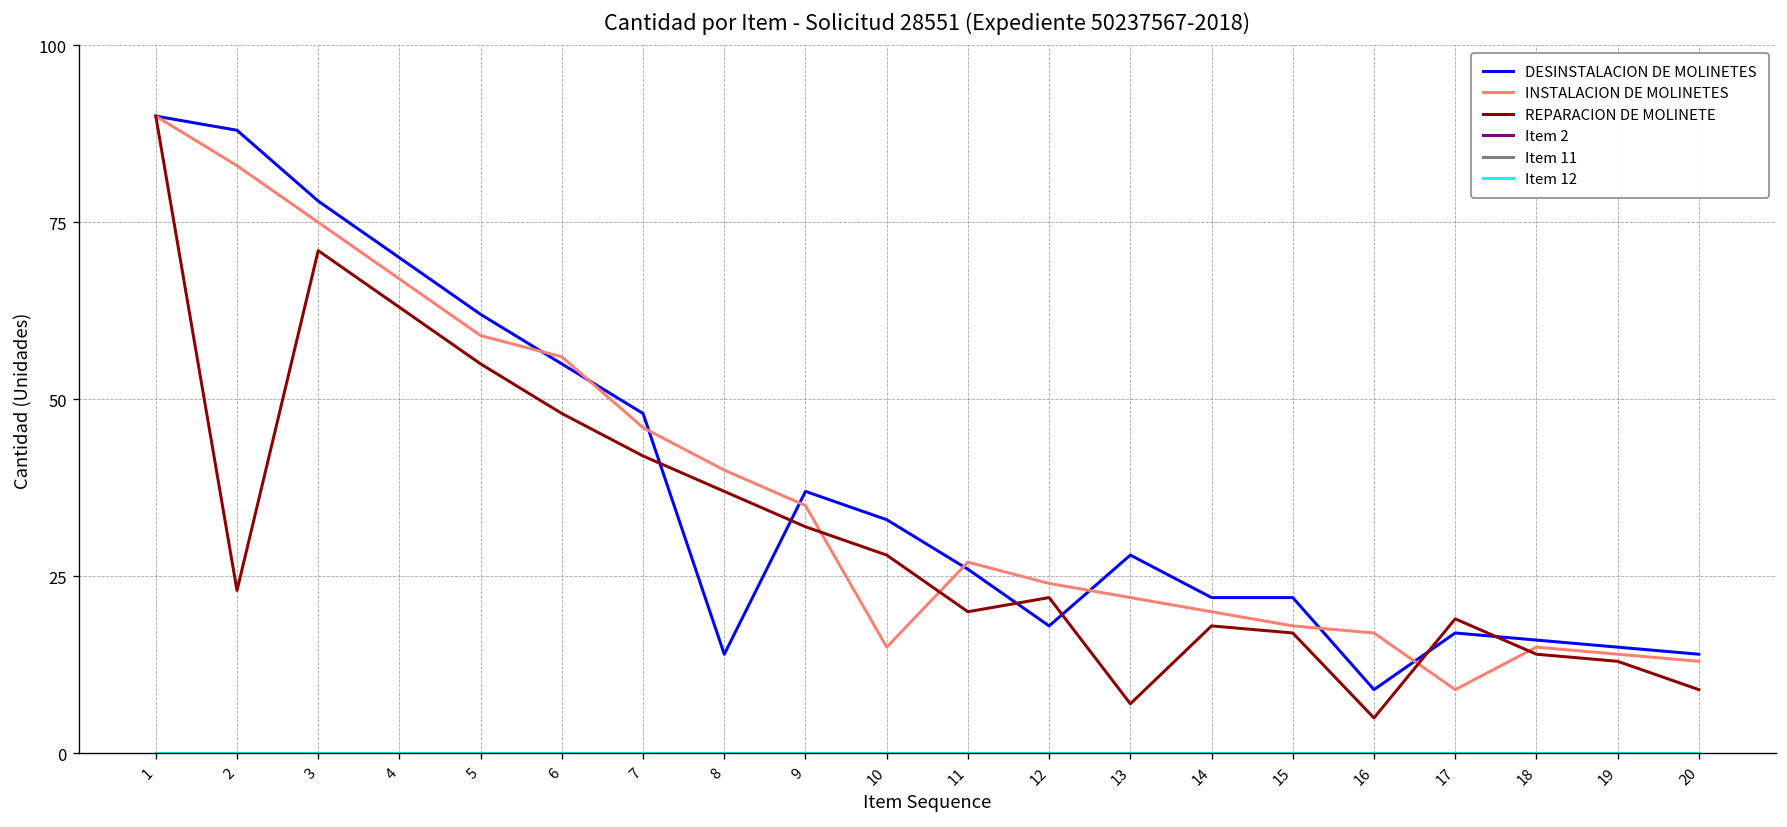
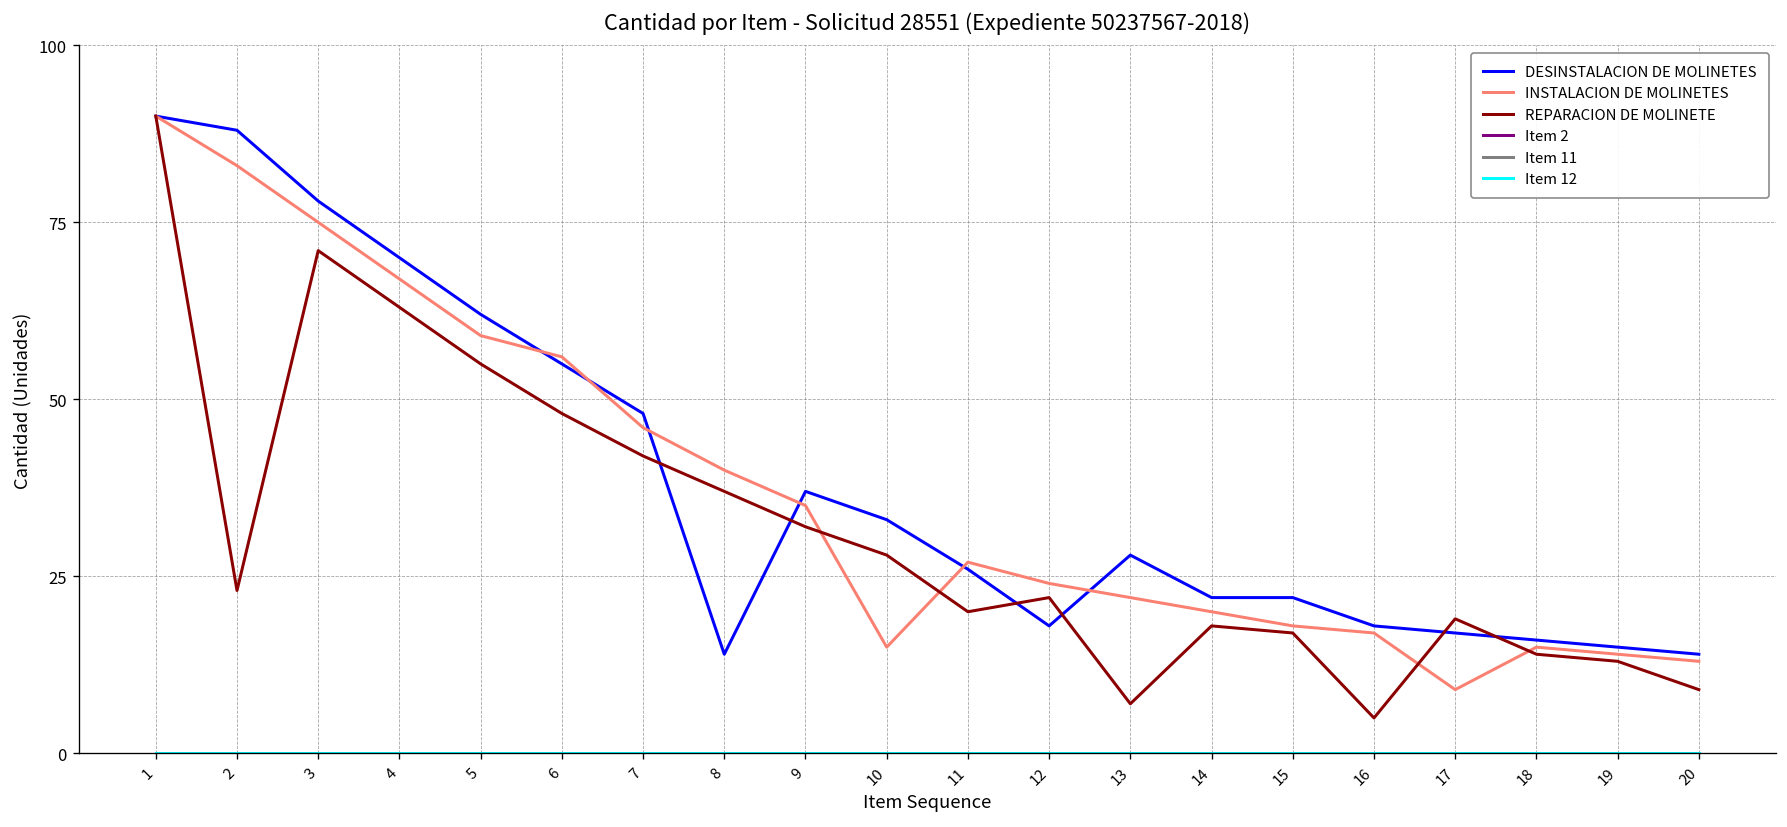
DESINSTALACION DE MOLINETES, 16: 9 -> 18
